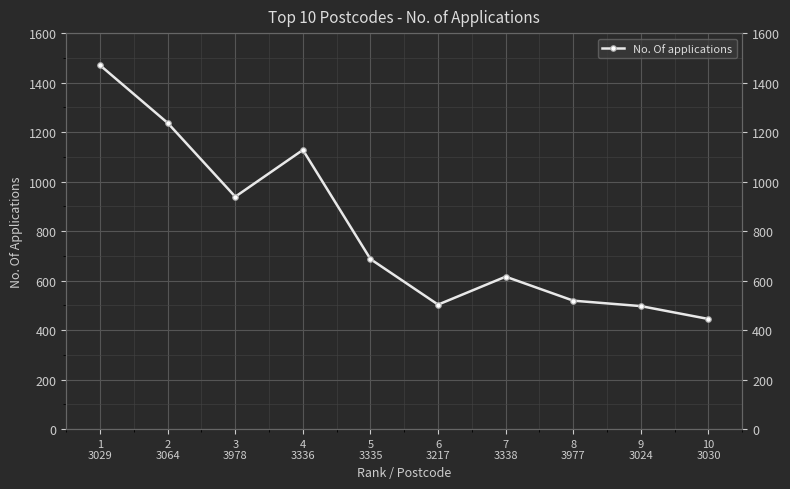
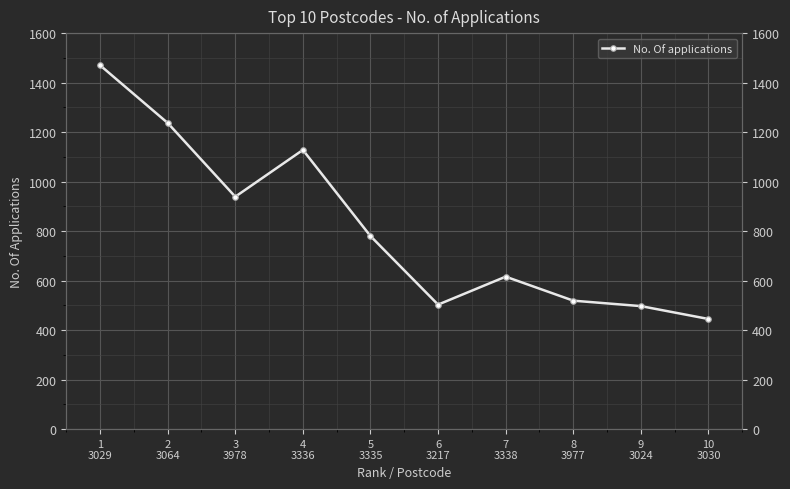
5 3335: 690 -> 780
